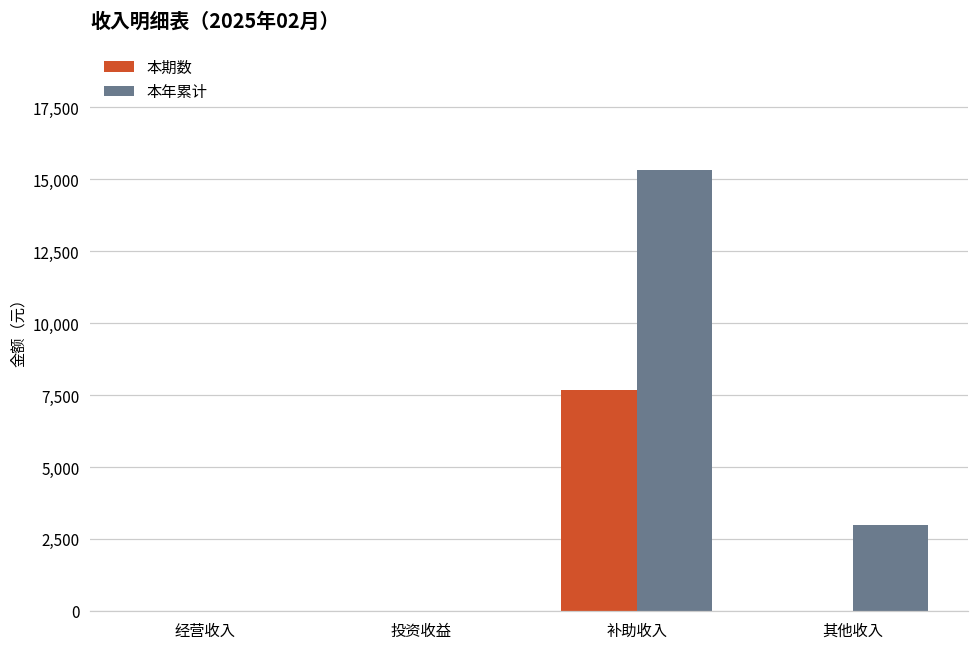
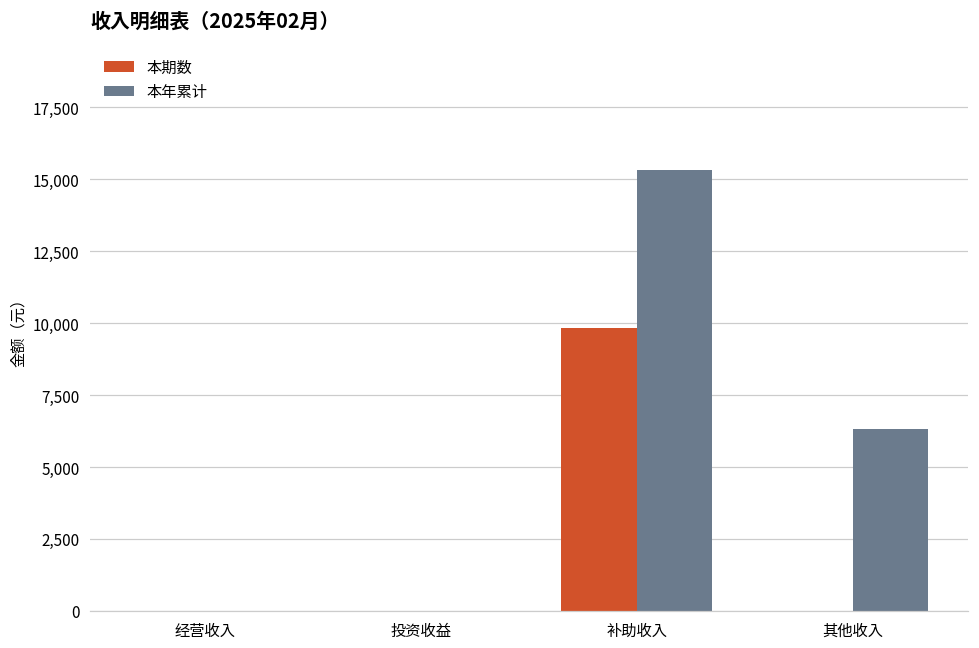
本期数, 补助收入: 7,700 -> 9,800
本年累计, 其他收入: 3,000 -> 6,300
